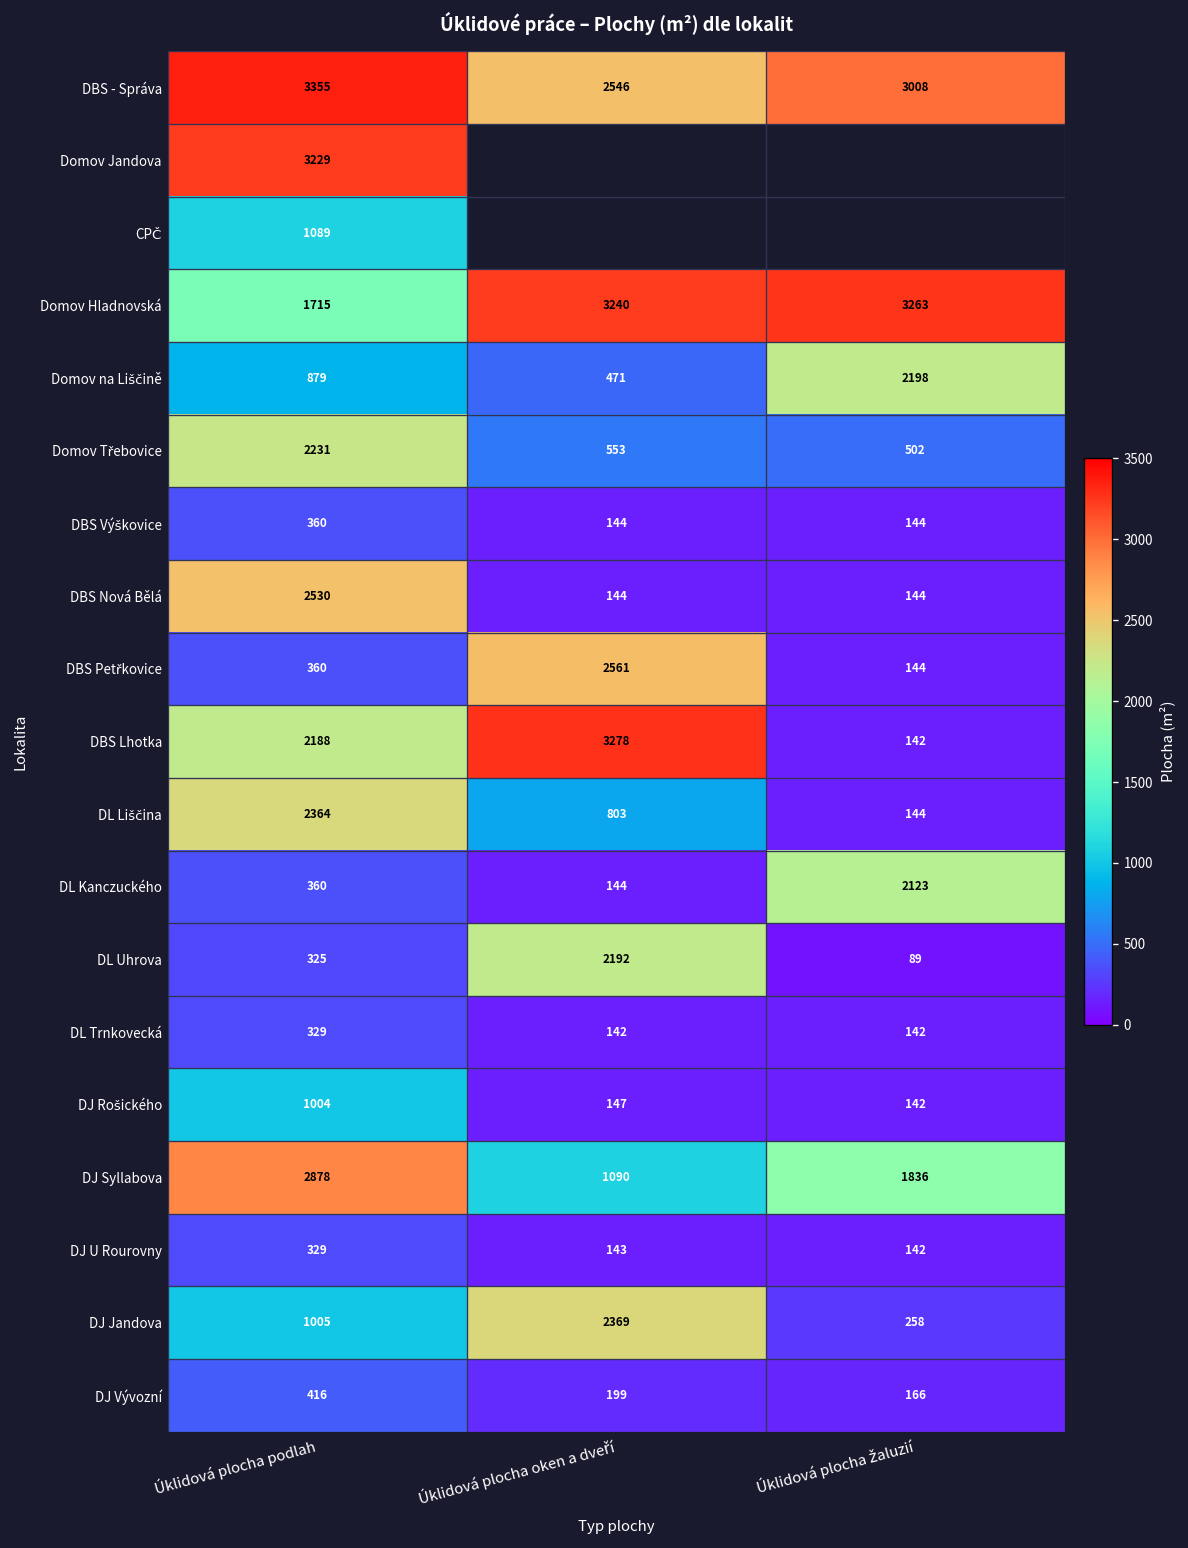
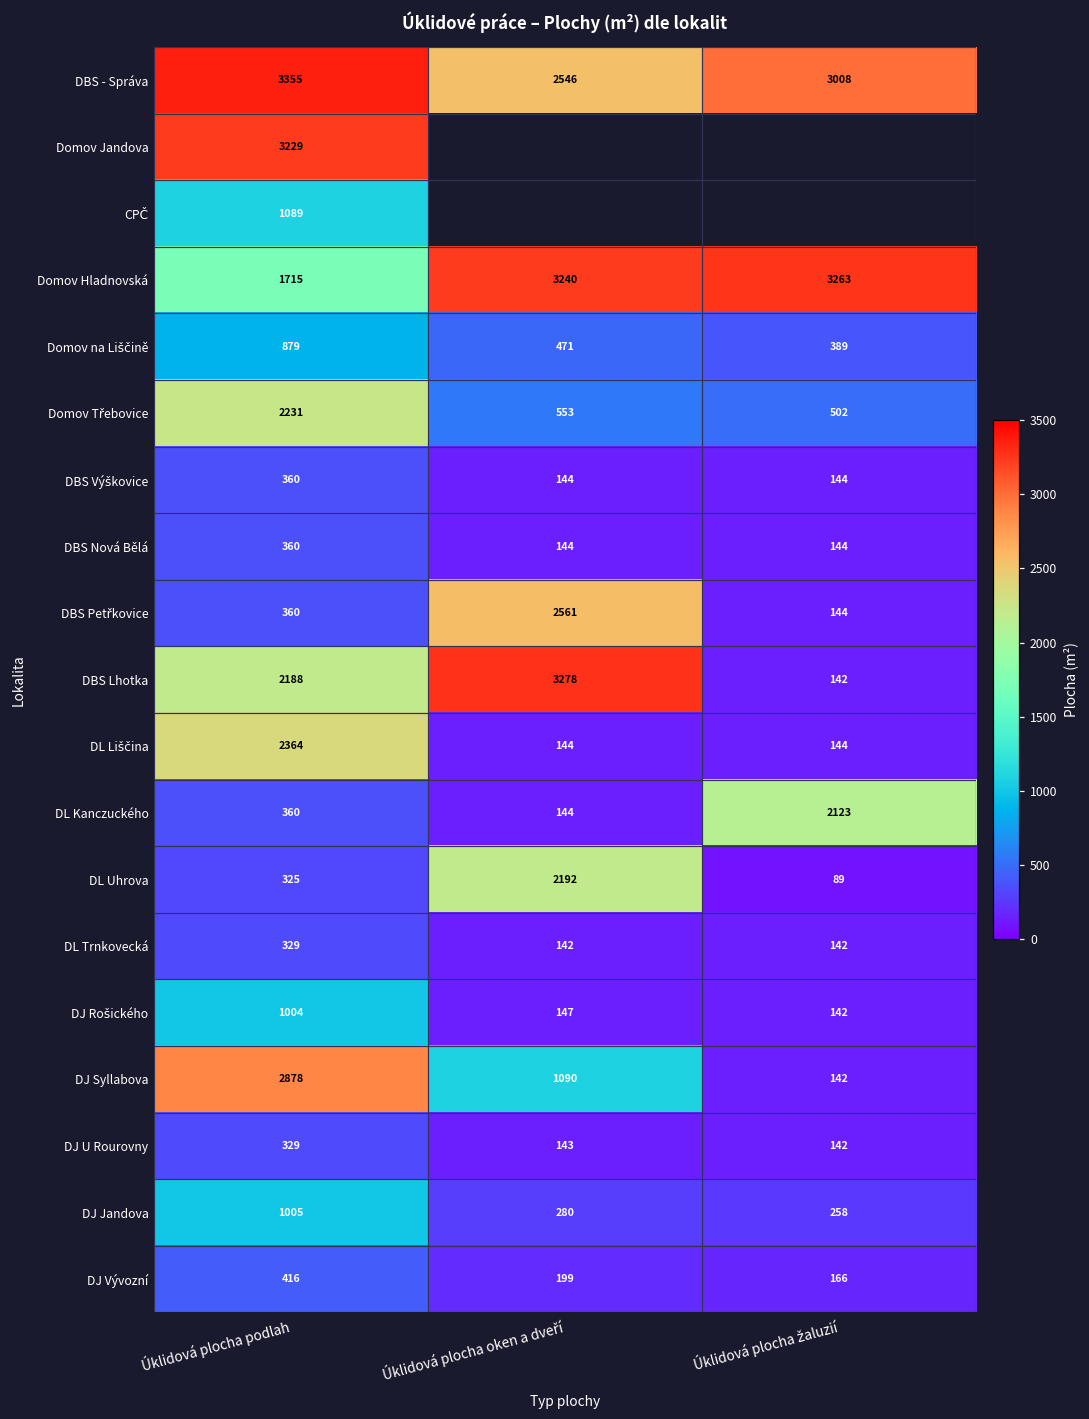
Domov na Liščině, Úklidová plocha žaluzií: 2198 -> 389
DBS Nová Bělá, Úklidová plocha podlah: 2530 -> 360
DL Liščina, Úklidová plocha oken a dveří: 803 -> 144
DJ Syllabova, Úklidová plocha žaluzií: 1836 -> 142
DJ Jandova, Úklidová plocha oken a dveří: 2369 -> 280
